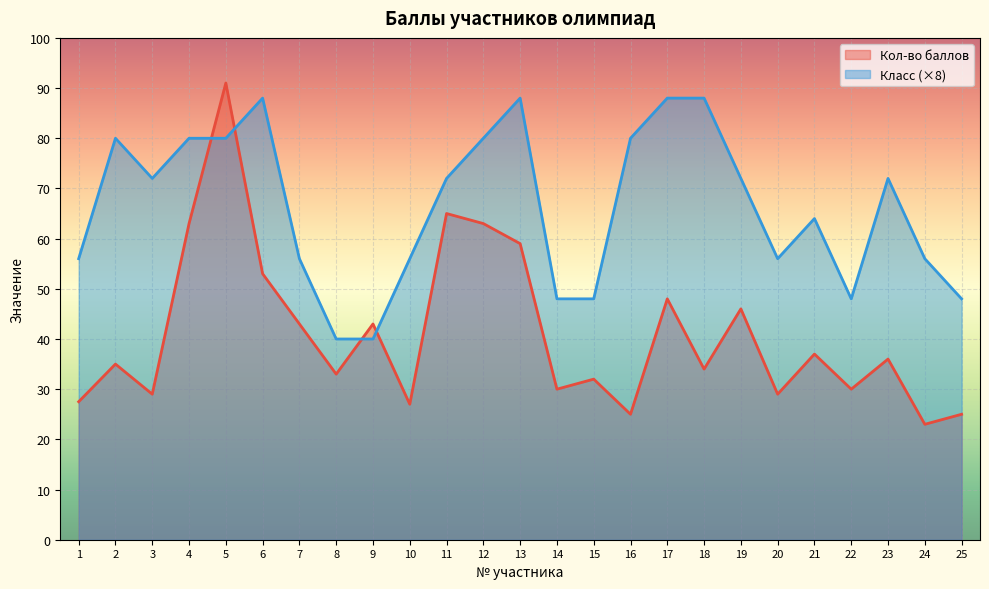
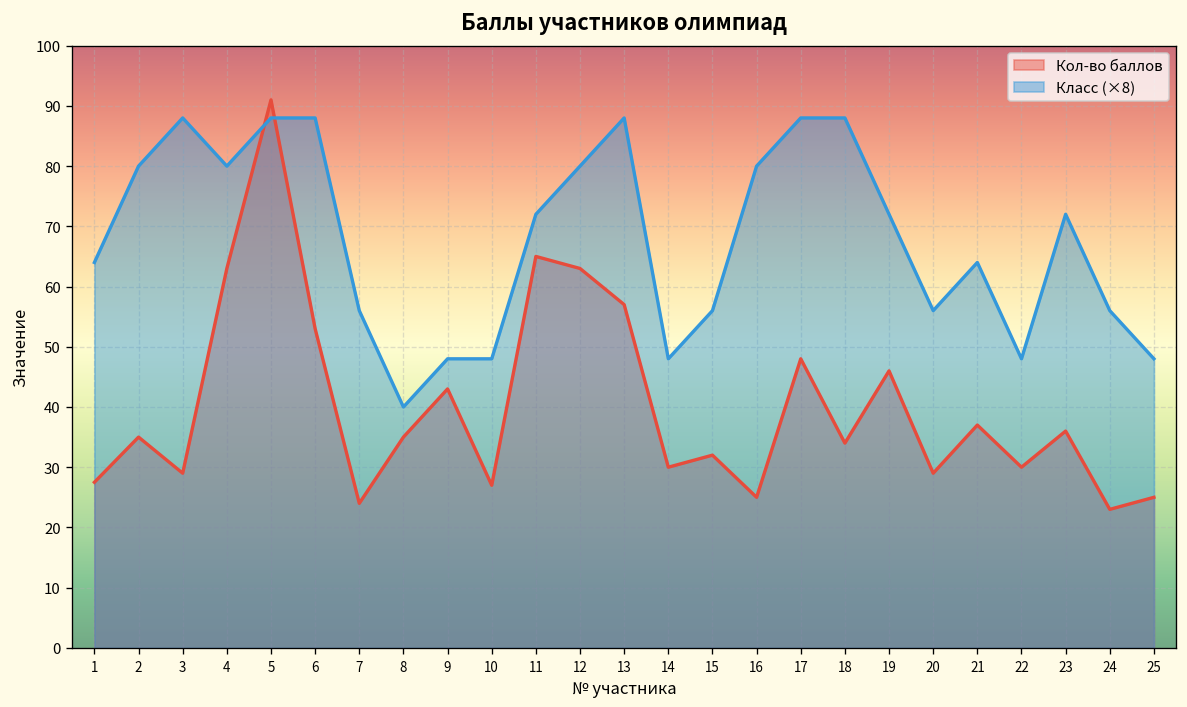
Класс (×8), 1: 56 -> 64
Класс (×8), 3: 72 -> 88
Класс (×8), 5: 80 -> 88
Кол-во баллов, 7: 43 -> 24
Кол-во баллов, 8: 33 -> 35
Класс (×8), 9: 40 -> 48
Класс (×8), 10: 56 -> 48
Кол-во баллов, 13: 59 -> 57
Класс (×8), 15: 48 -> 56
